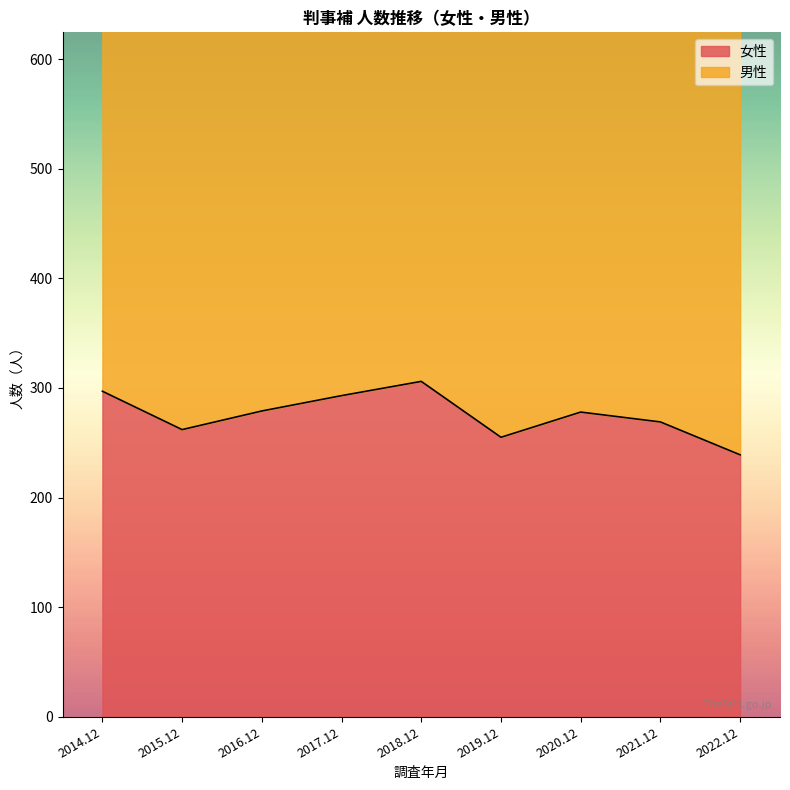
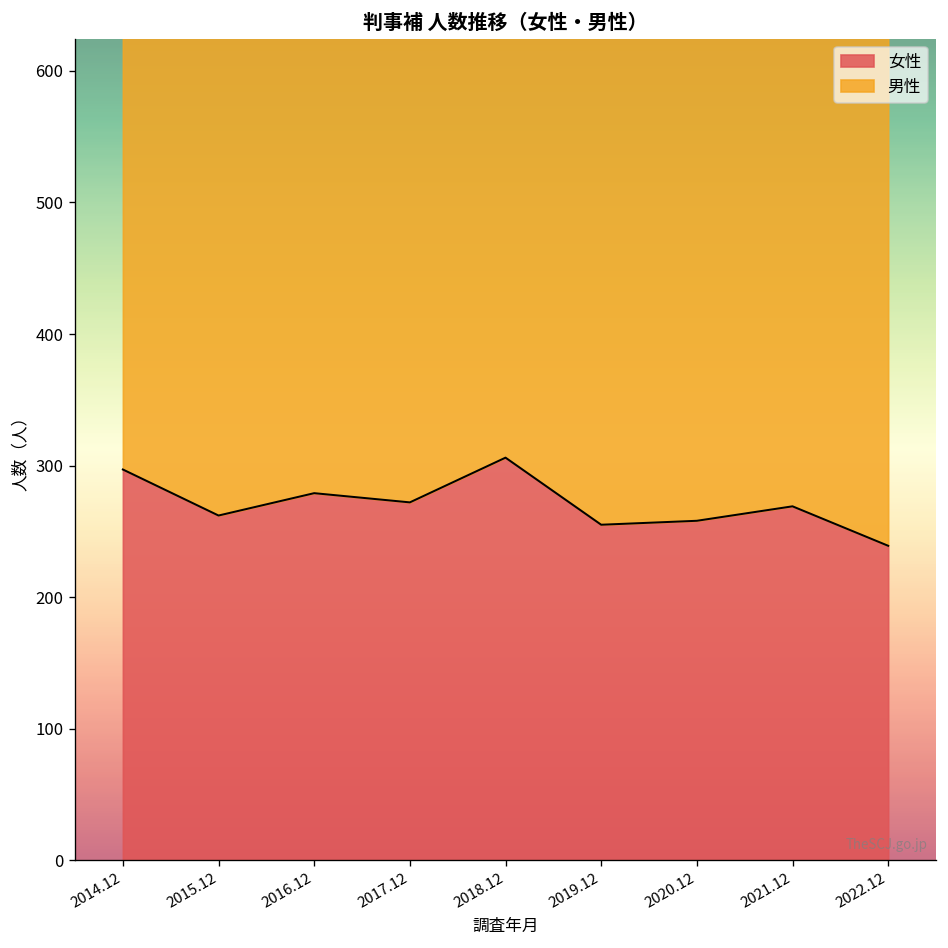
女性, 2017.12: 293 -> 272
女性, 2020.12: 278 -> 258
